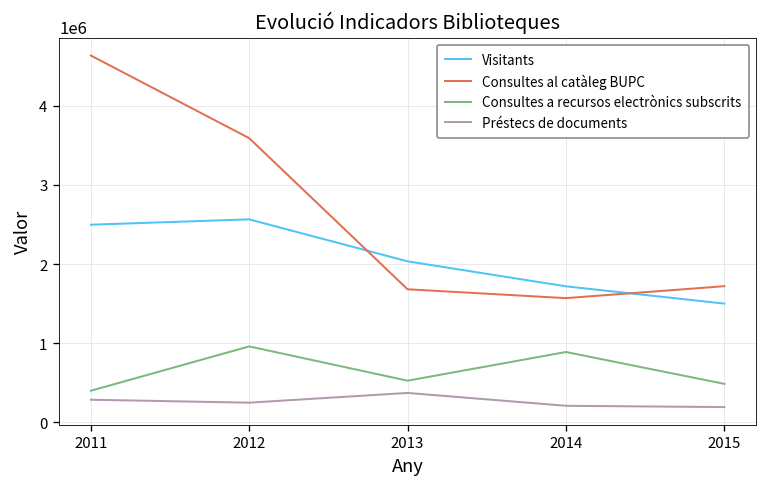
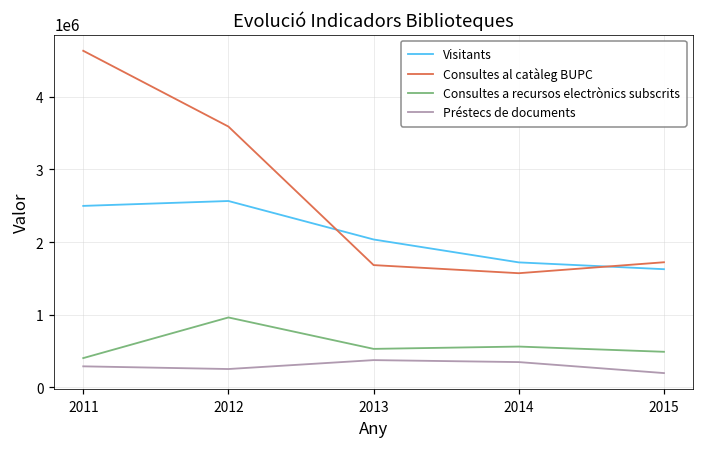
Consultes a recursos electrònics subscrits, 2014: 900000 -> 600000
Préstecs de documents, 2014: 200000 -> 300000
Visitants, 2015: 1500000 -> 1600000
